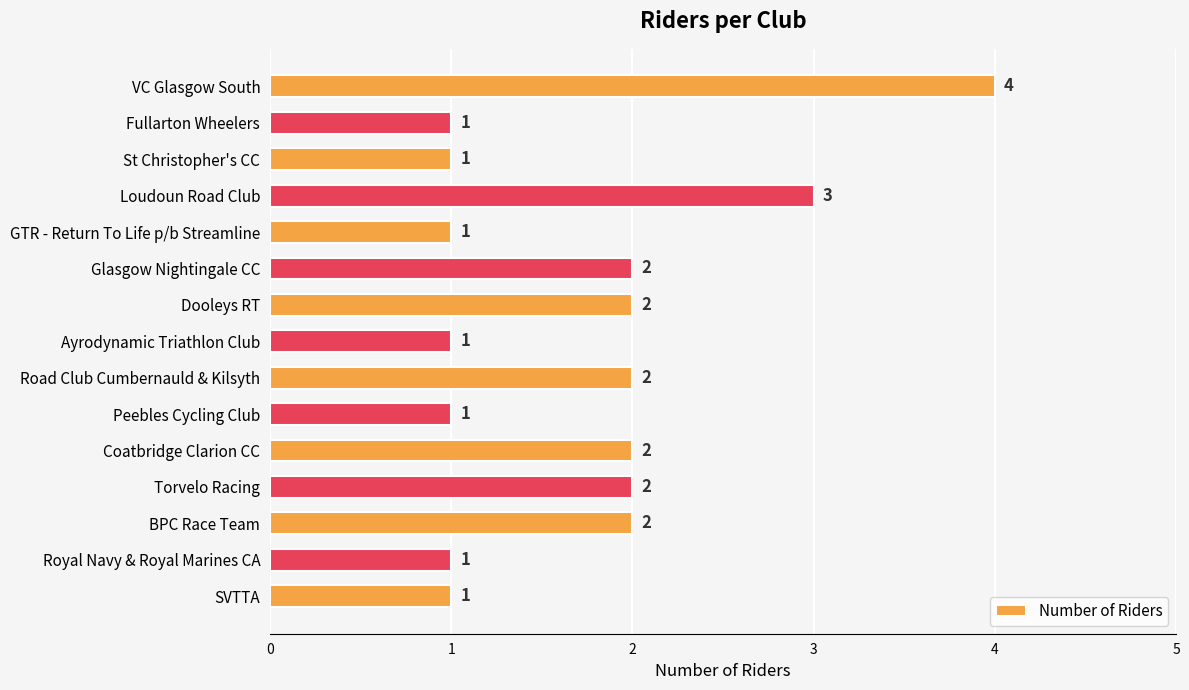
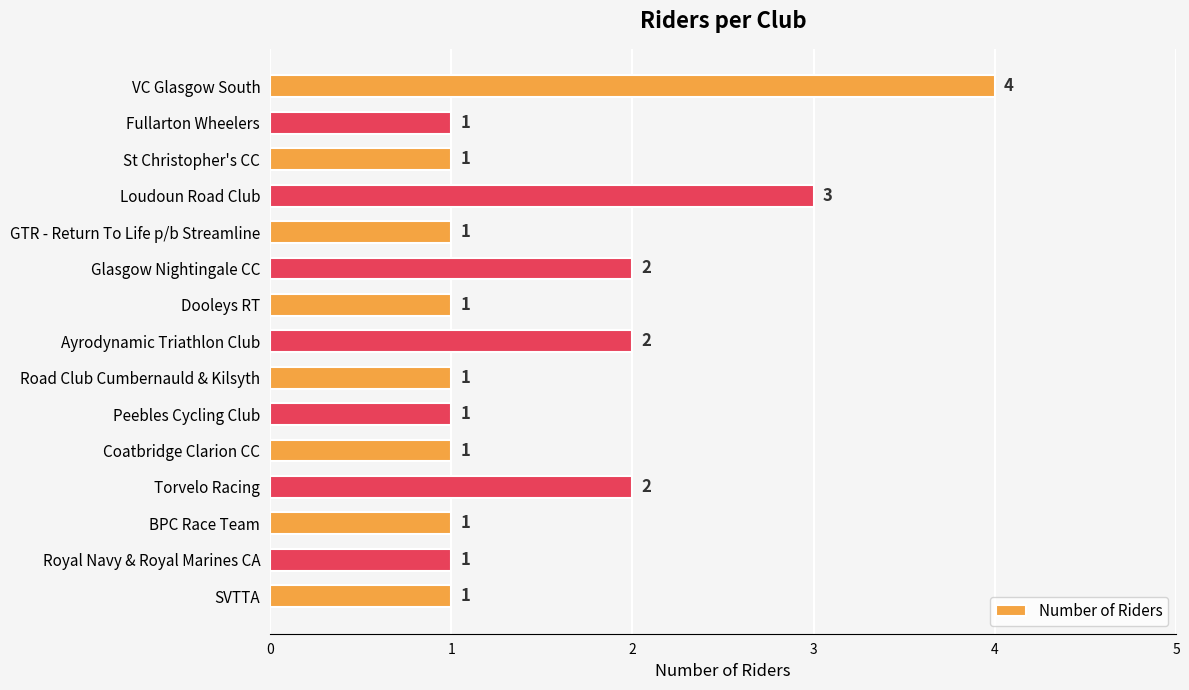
Dooleys RT: 2 -> 1
Ayrodynamic Triathlon Club: 1 -> 2
Road Club Cumbernauld & Kilsyth: 2 -> 1
Coatbridge Clarion CC: 2 -> 1
BPC Race Team: 2 -> 1
